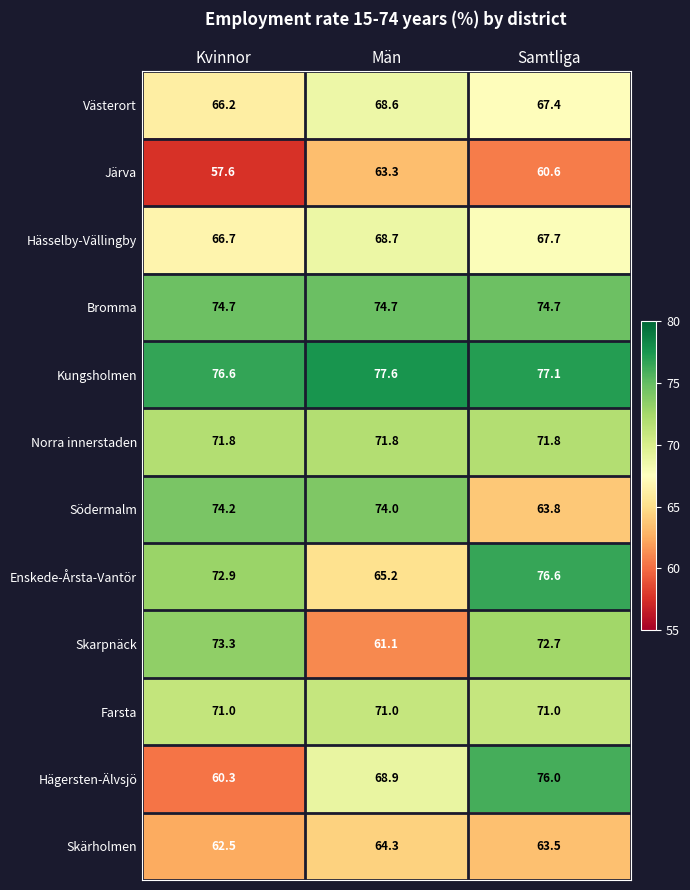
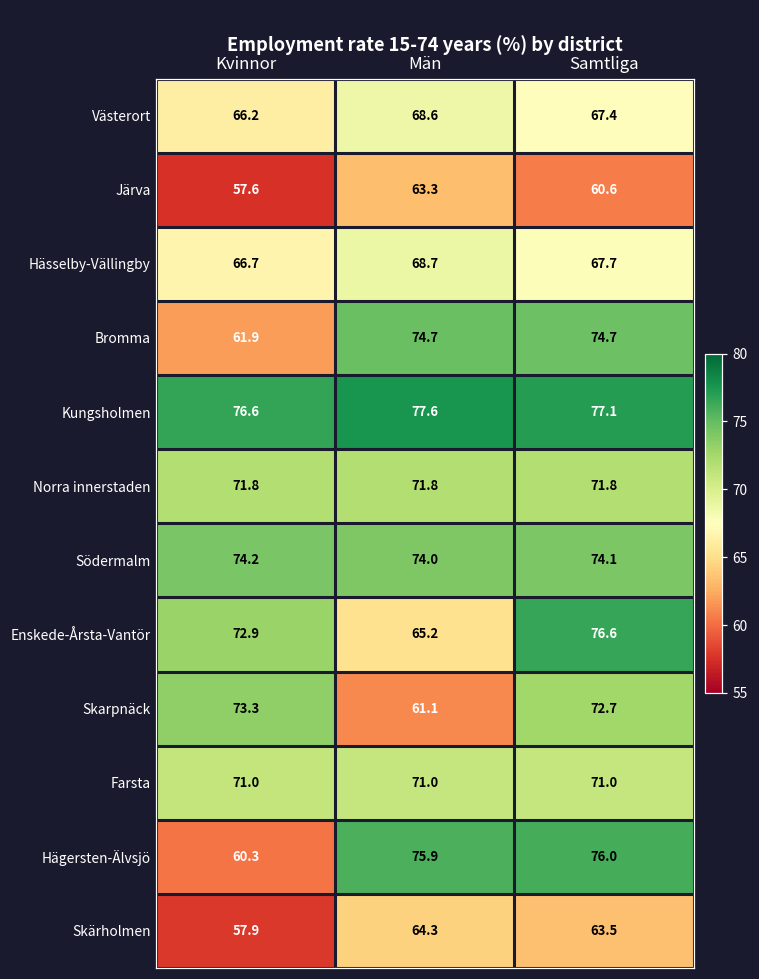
Bromma, Kvinnor: 74.7 -> 61.9
Södermalm, Samtliga: 63.8 -> 74.1
Hägersten-Älvsjö, Män: 68.9 -> 75.9
Skärholmen, Kvinnor: 62.5 -> 57.9
